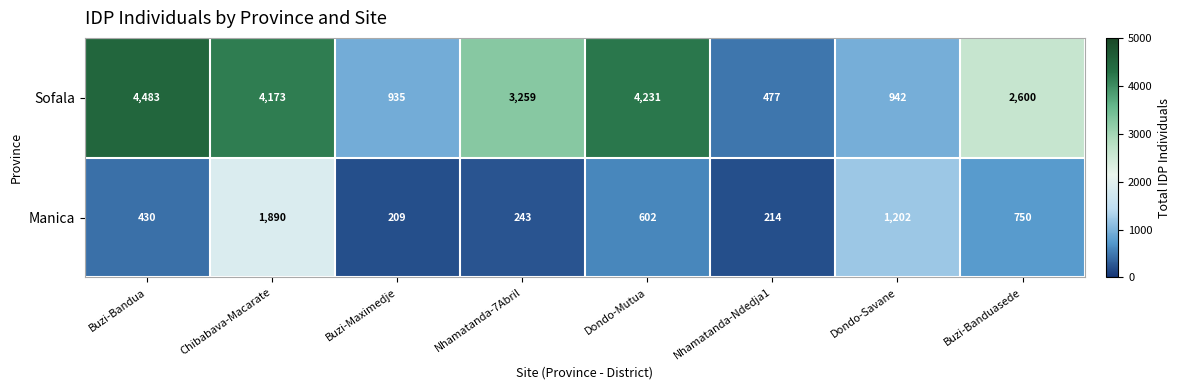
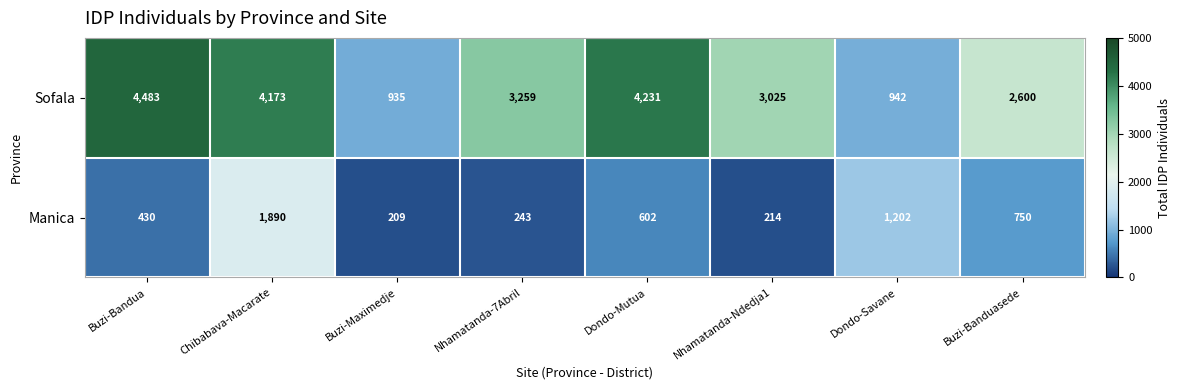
Sofala, Nhamatanda-Ndedja1: 477 -> 3,025
